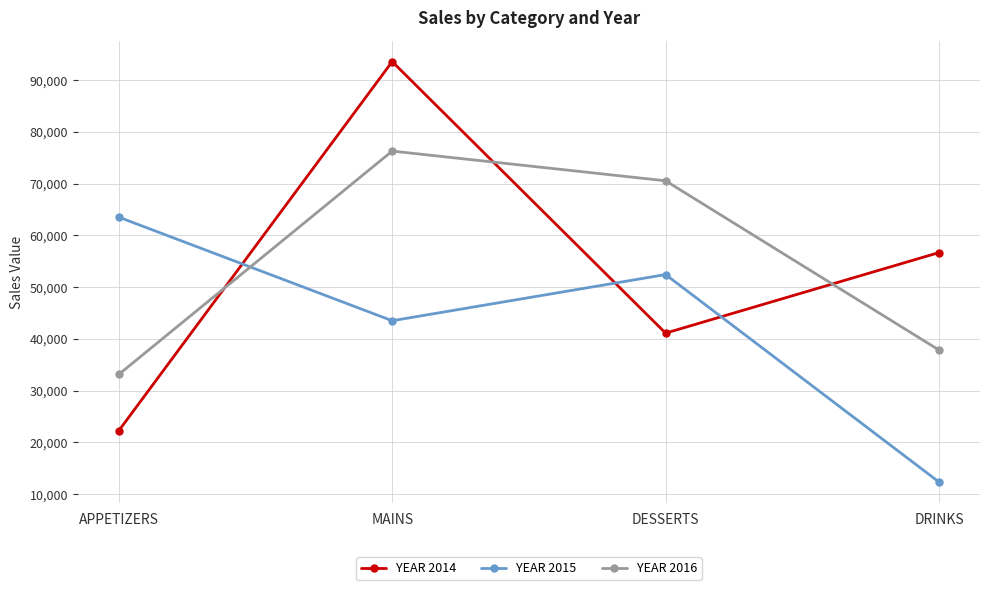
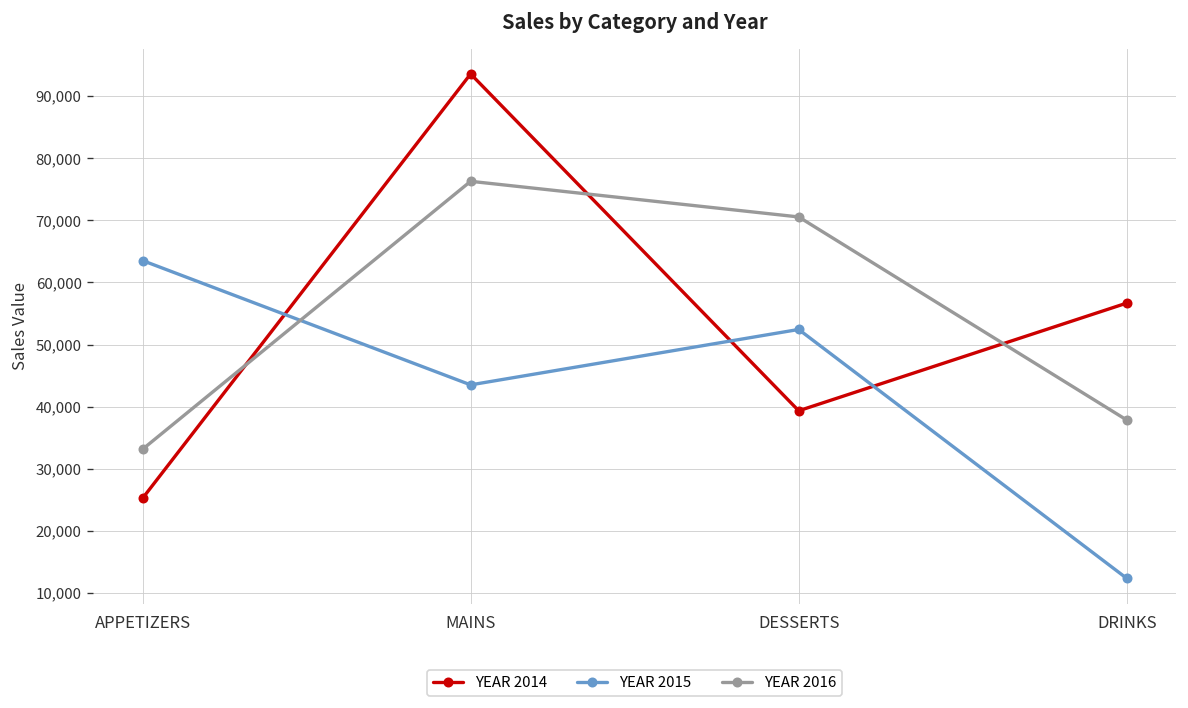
YEAR 2014, APPETIZERS: 22,000 -> 25,000
YEAR 2014, DESSERTS: 41,000 -> 39,000
